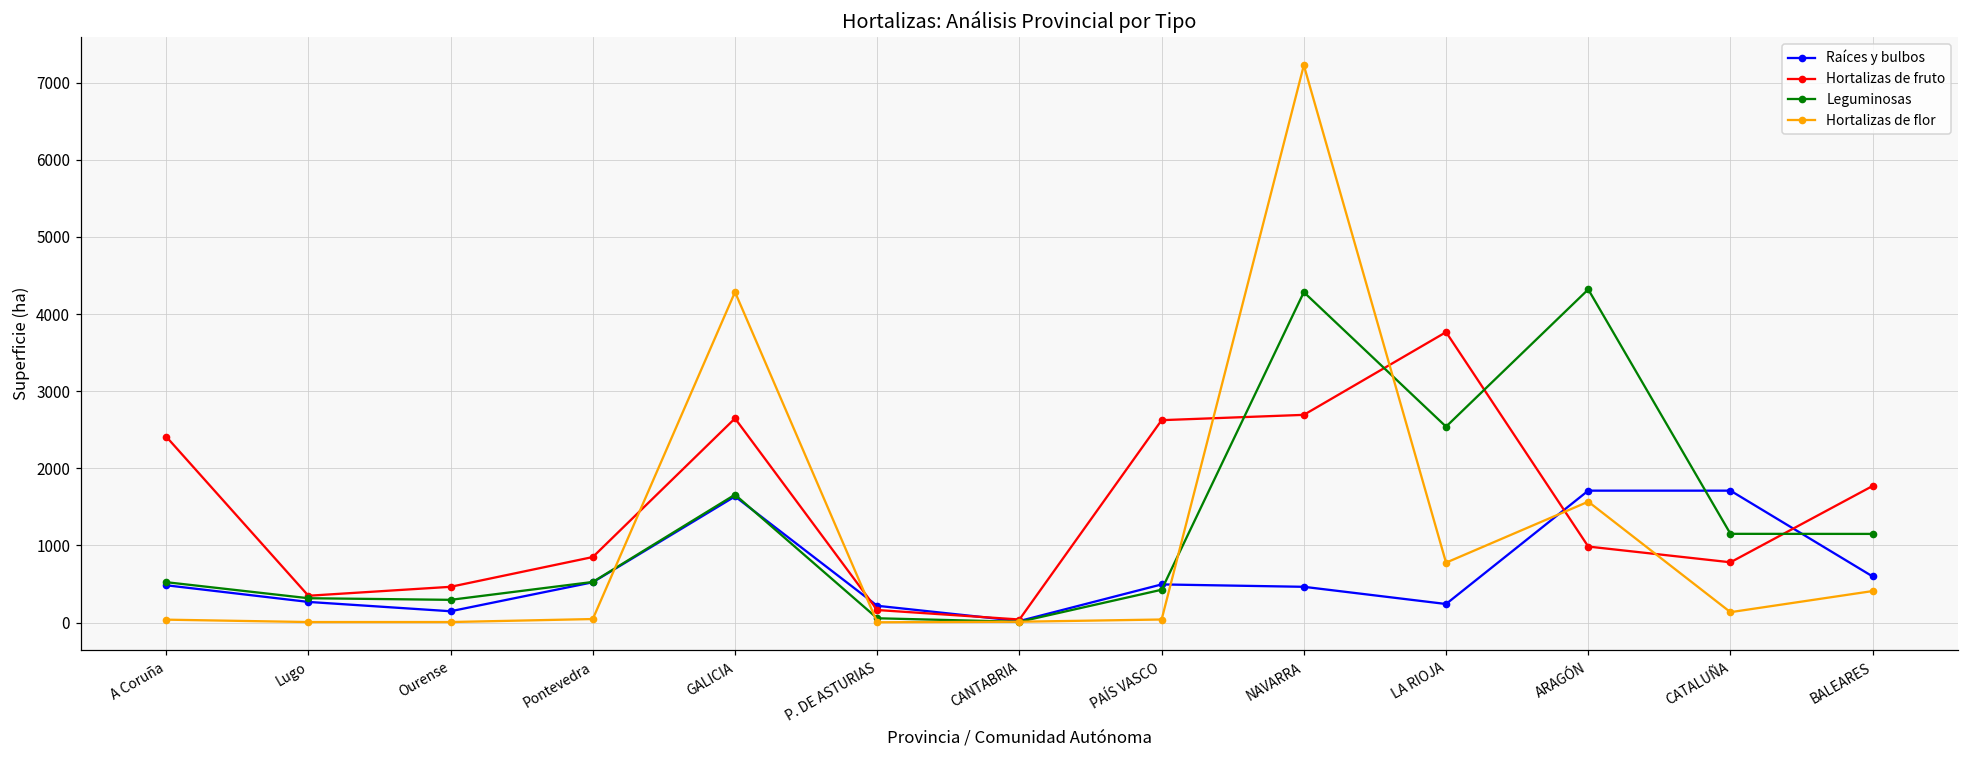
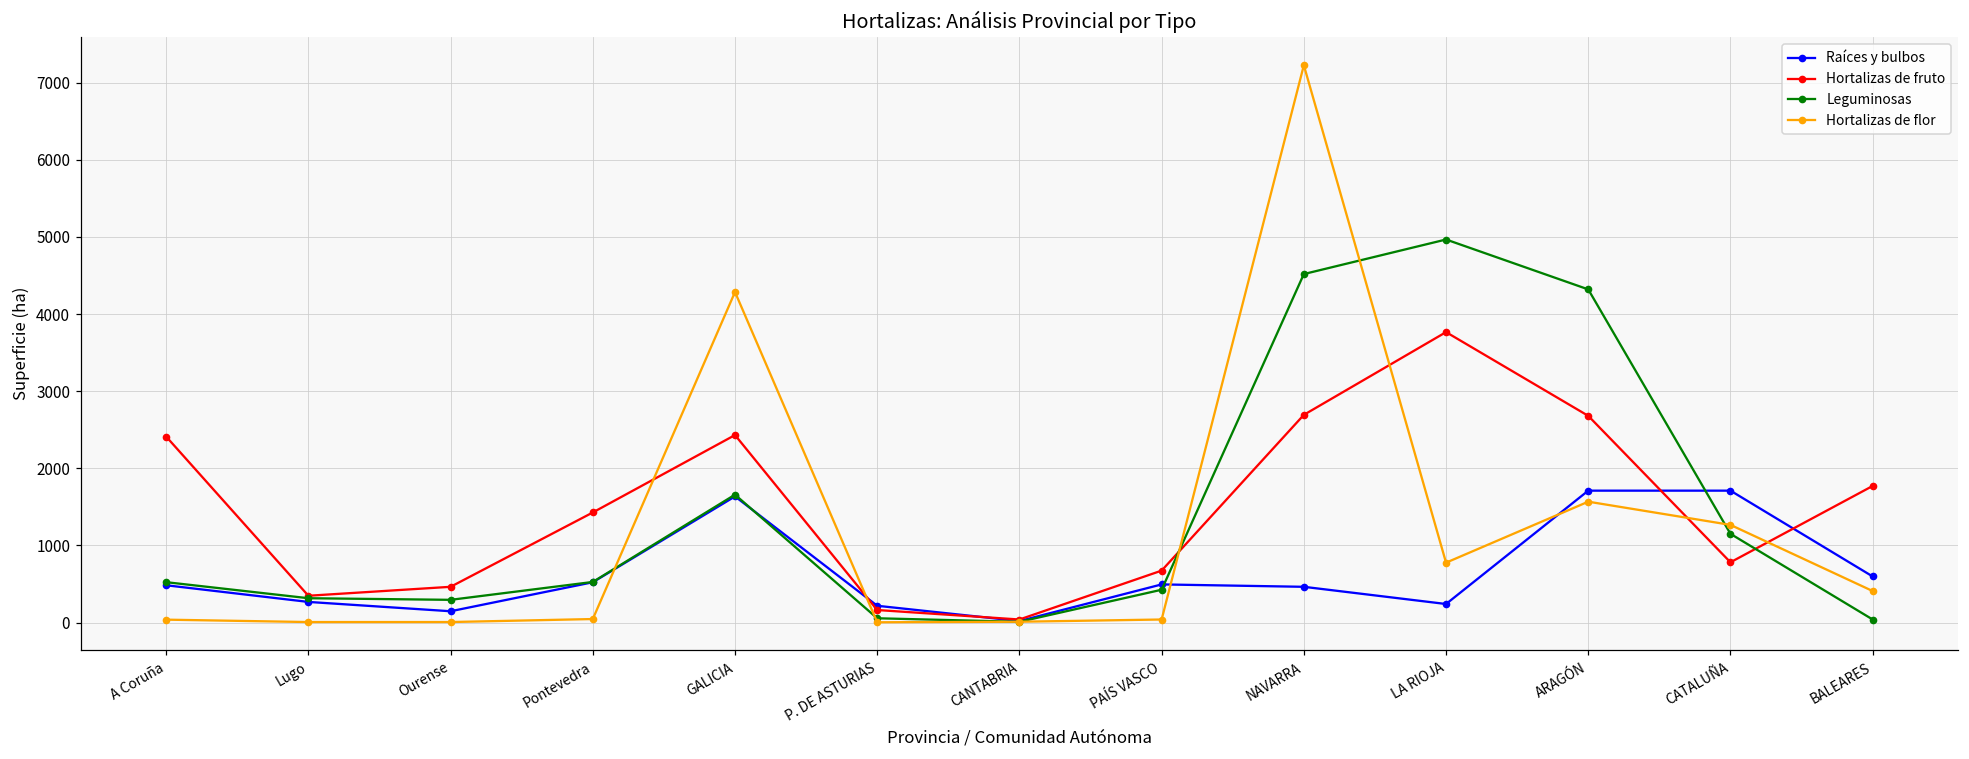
Hortalizas de fruto, Pontevedra: 800 -> 1400
Hortalizas de fruto, GALICIA: 2600 -> 2400
Hortalizas de fruto, PAÍS VASCO: 2600 -> 700
Leguminosas, NAVARRA: 4300 -> 4500
Leguminosas, LA RIOJA: 2500 -> 5000
Hortalizas de fruto, ARAGÓN: 1000 -> 2700
Hortalizas de flor, CATALUÑA: 100 -> 1300
Leguminosas, BALEARES: 1100 -> 0
